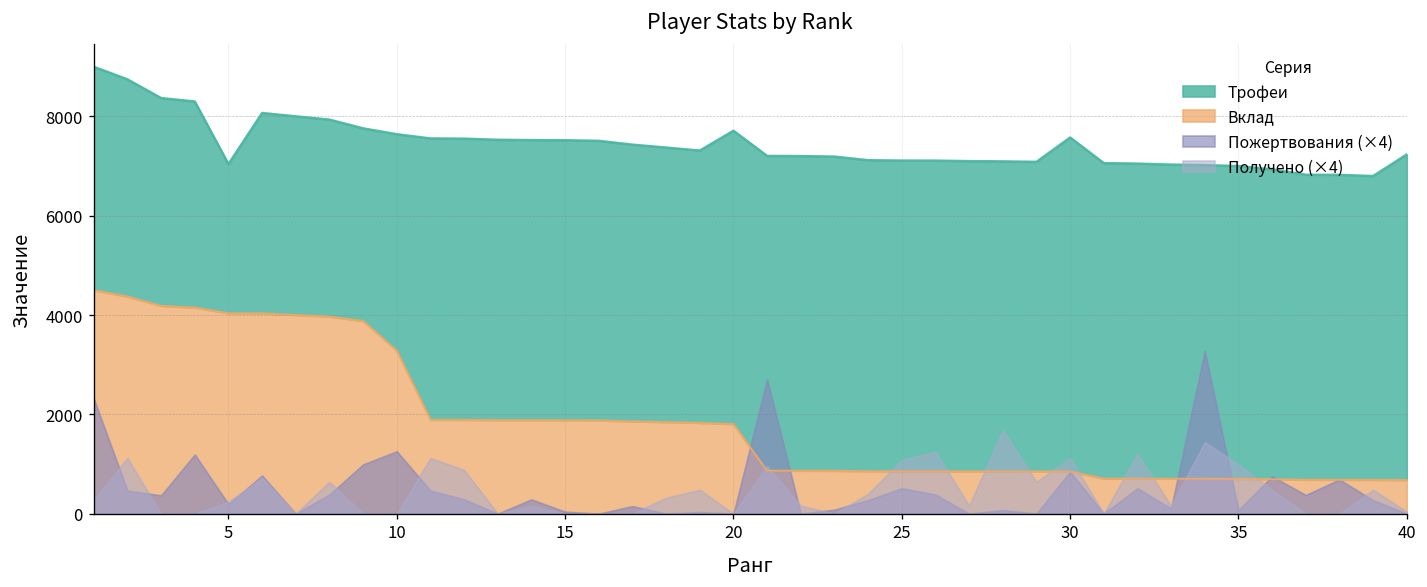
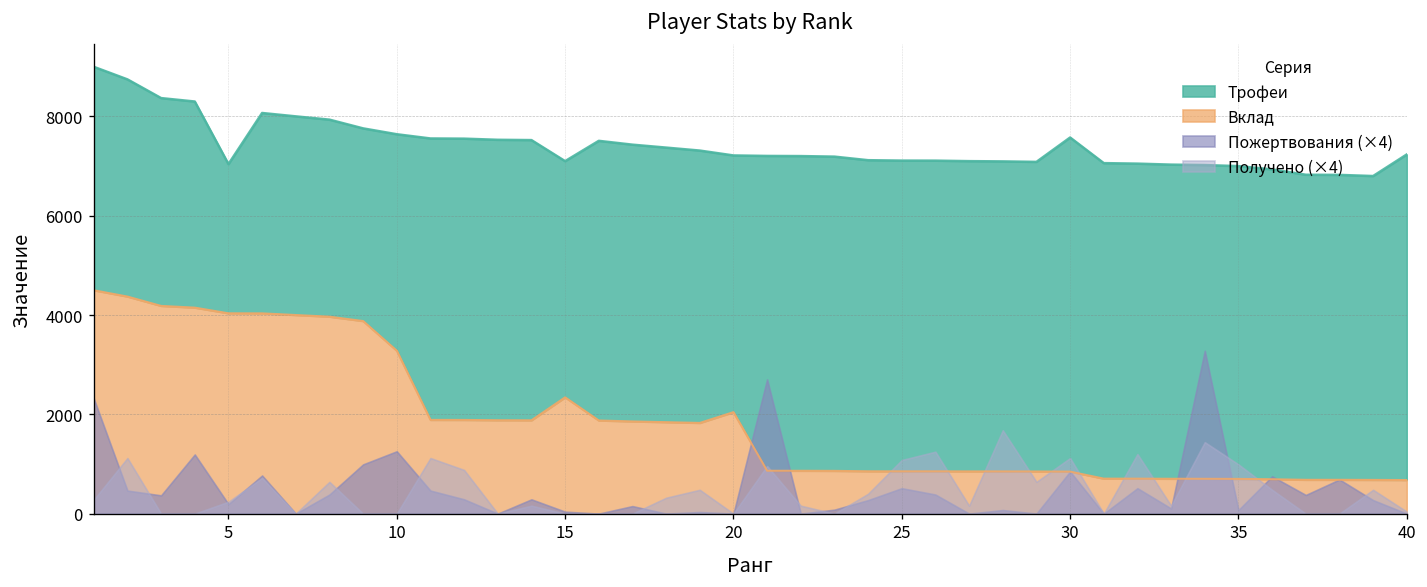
Трофеи, 15: 7500 -> 7100
Вклад, 15: 1900 -> 2300
Трофеи, 20: 7700 -> 7200
Вклад, 20: 1800 -> 2000
